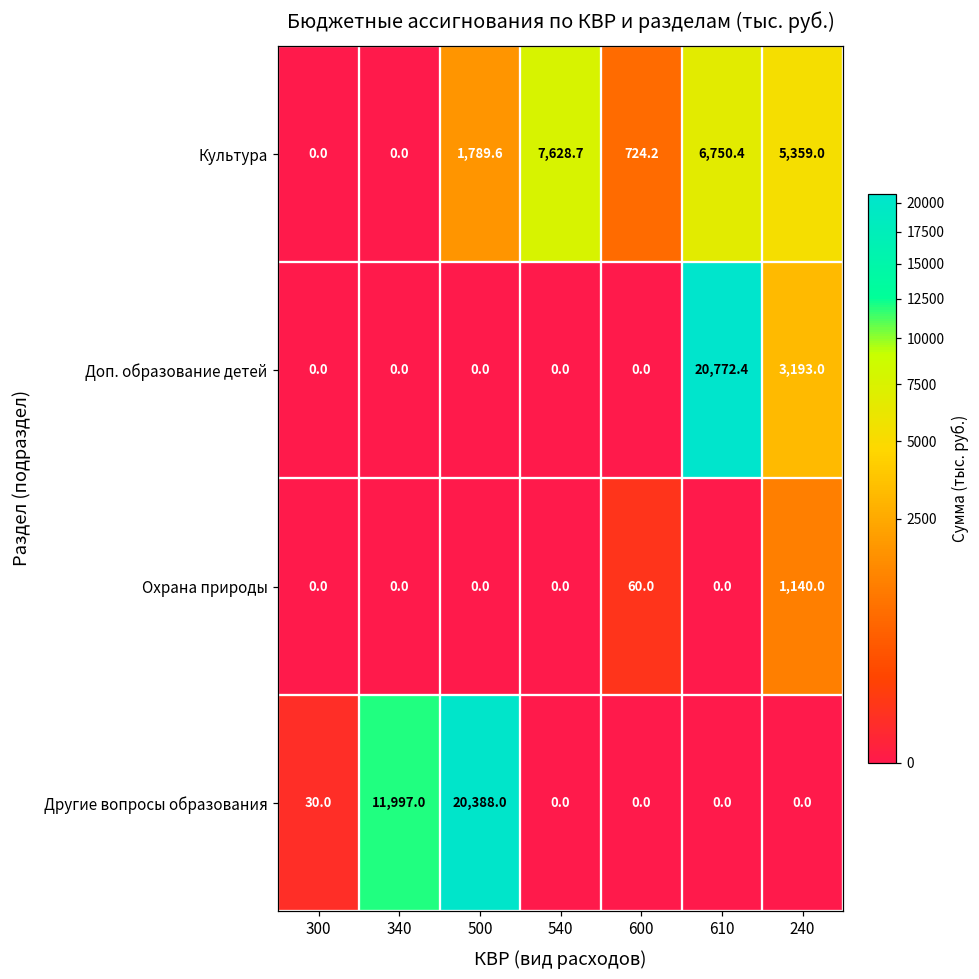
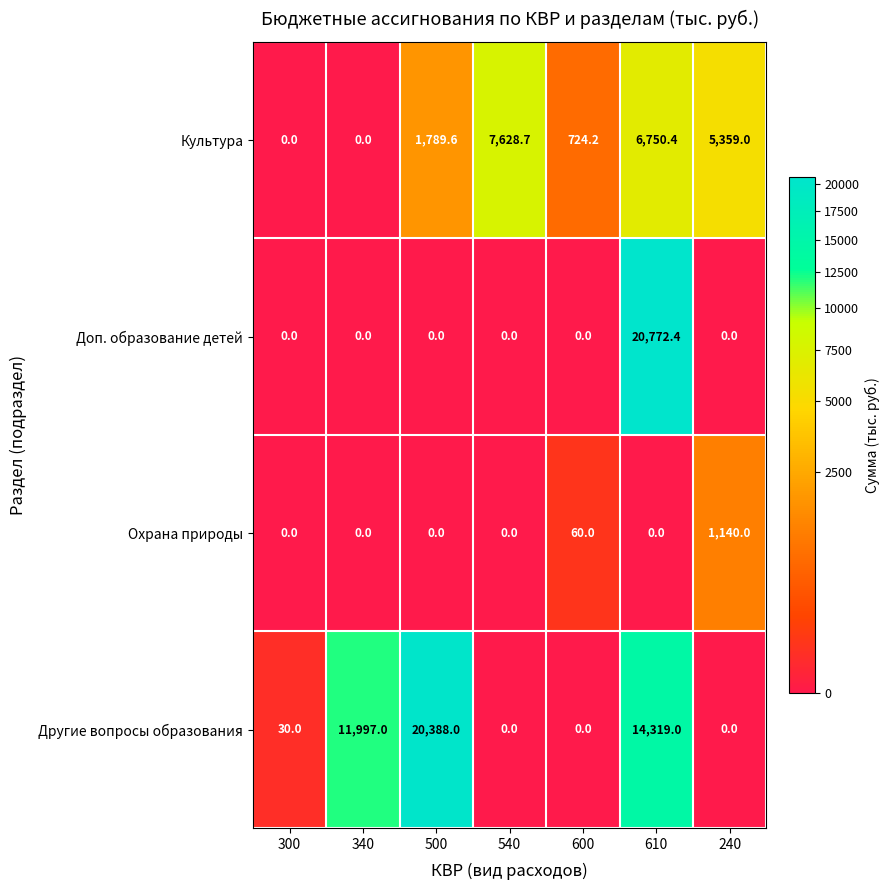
Доп. образование детей, 240: 3,193.0 -> 0.0
Другие вопросы образования, 610: 0.0 -> 14,319.0
